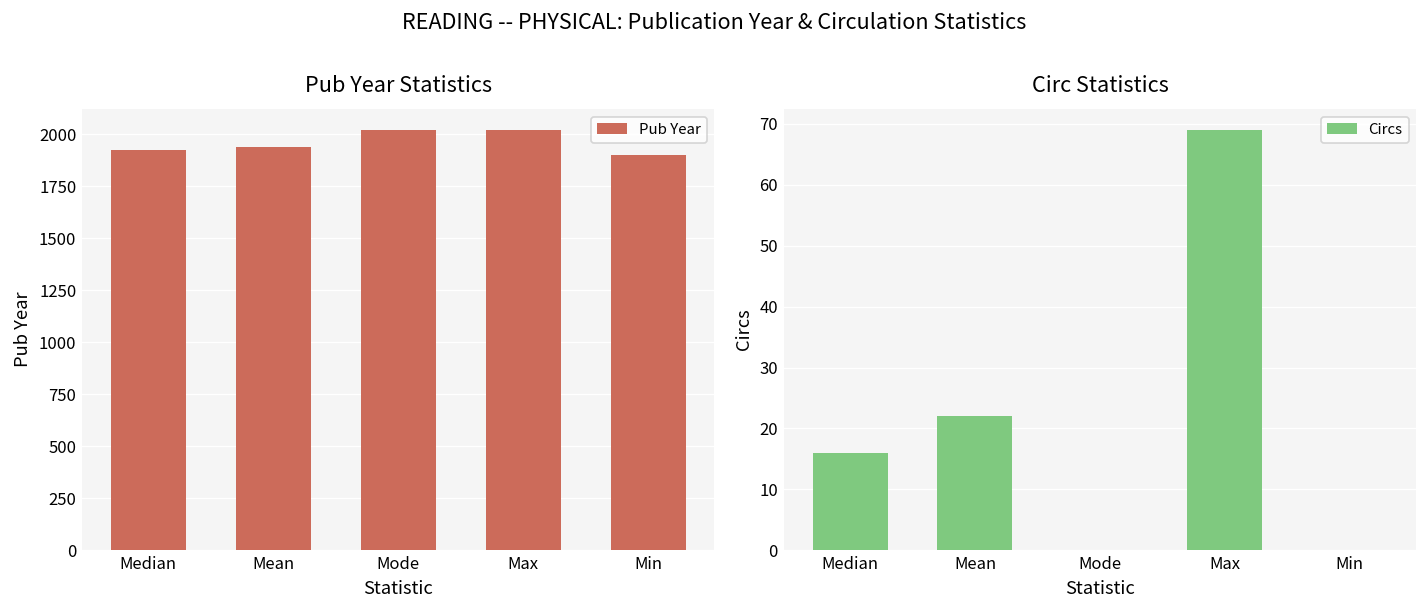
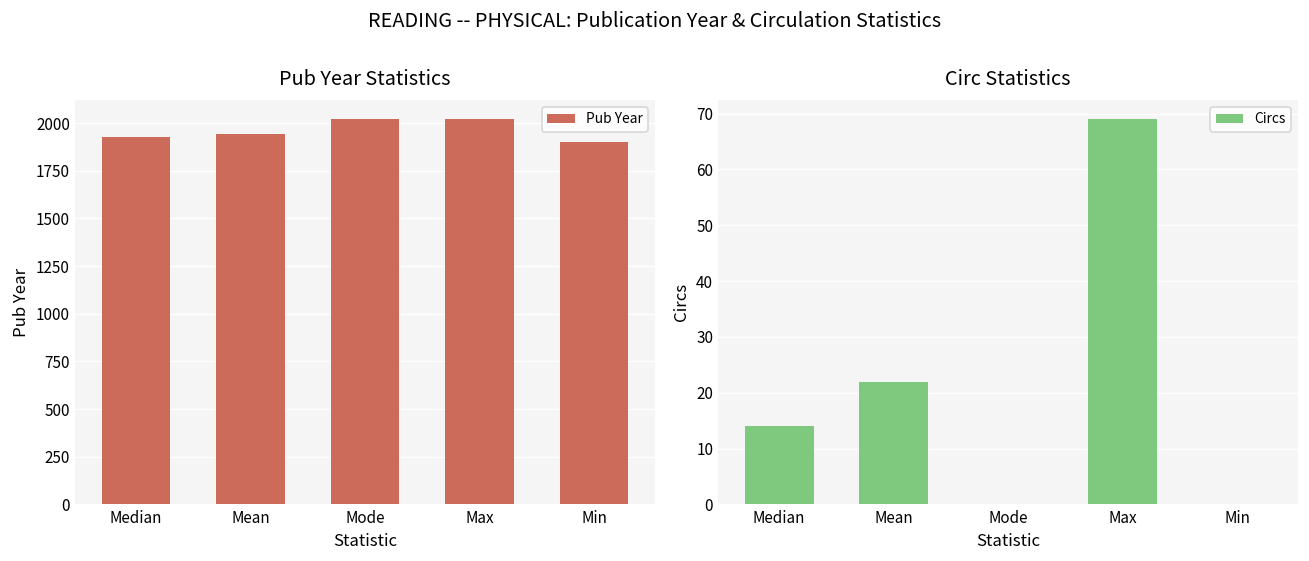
Circ Statistics, Median: 16 -> 14
